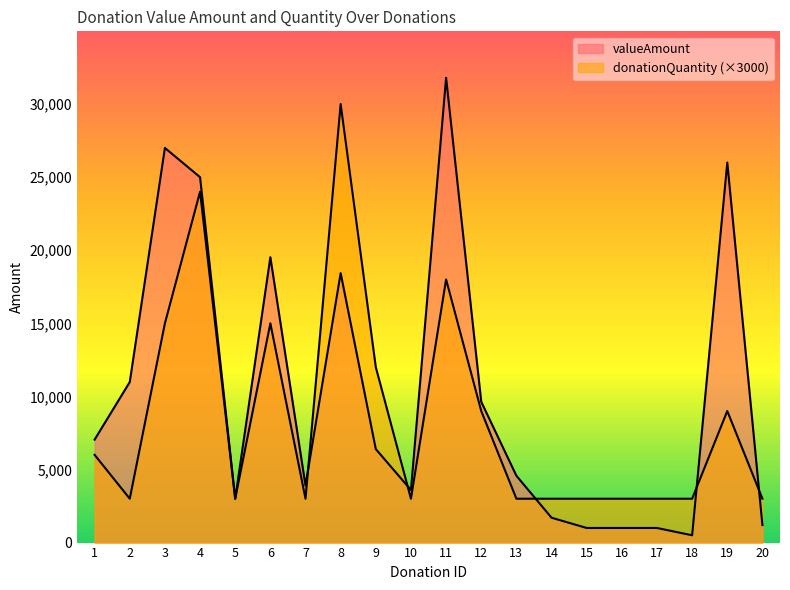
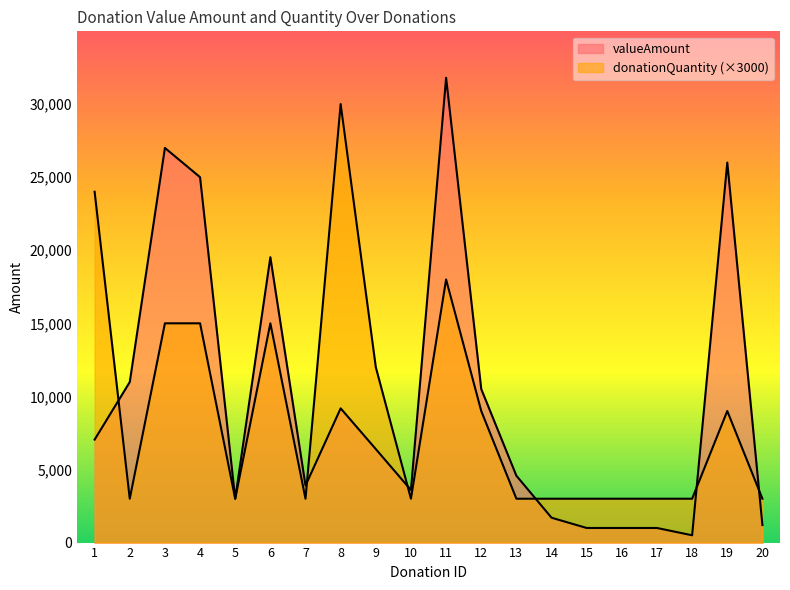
donationQuantity (×3000), 1: 6,000 -> 24,000
donationQuantity (×3000), 4: 24,000 -> 15,000
valueAmount, 8: 18,400 -> 9,200
valueAmount, 12: 9,600 -> 10,500
